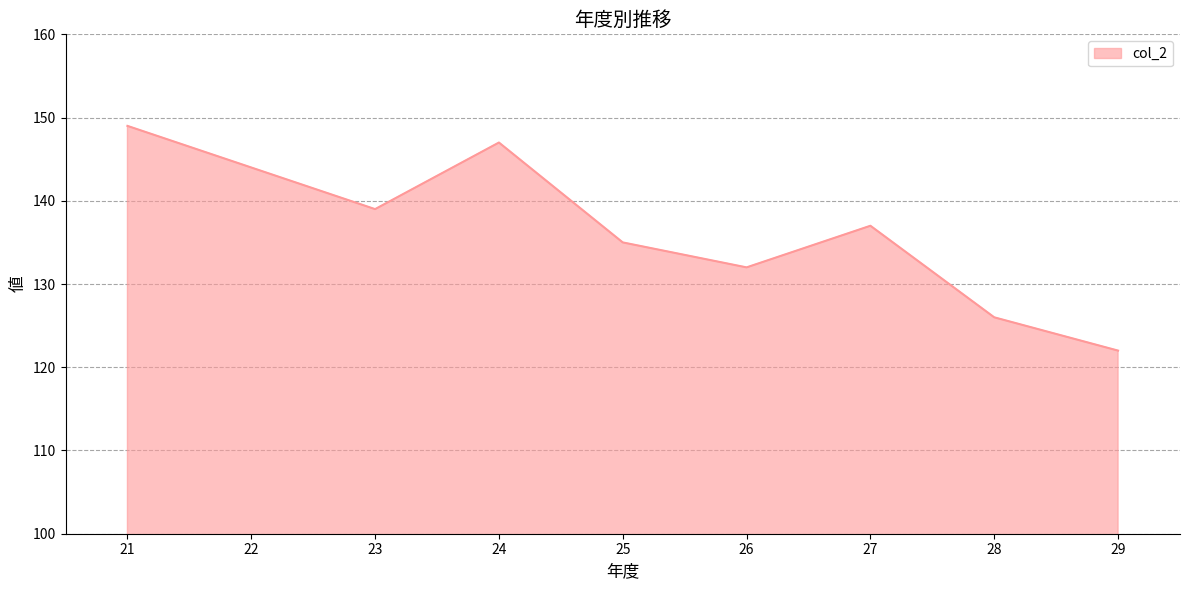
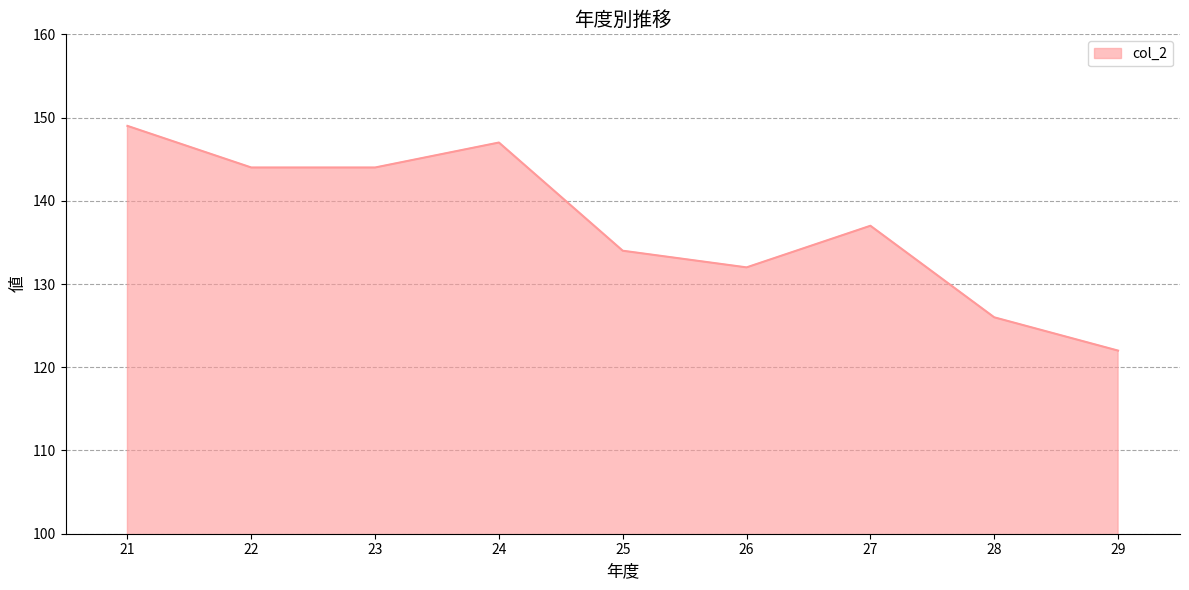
23: 139 -> 144
25: 135 -> 134
